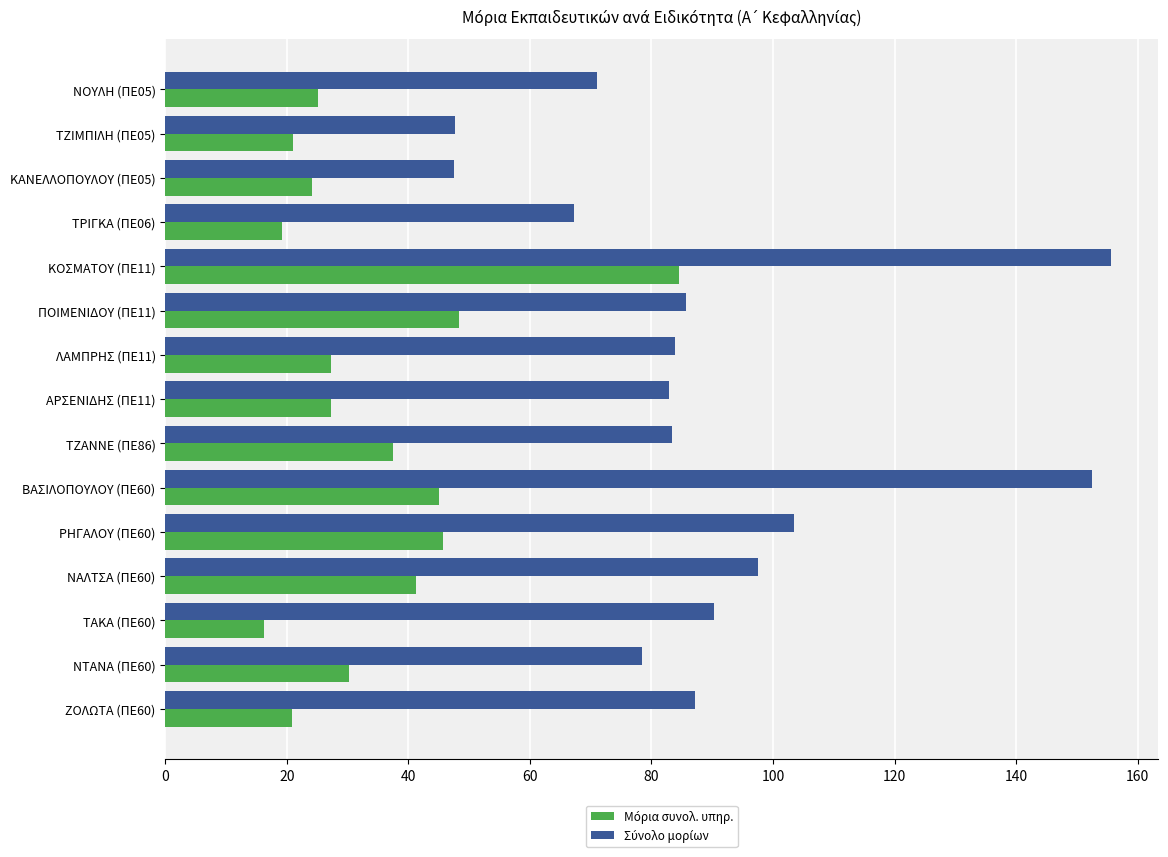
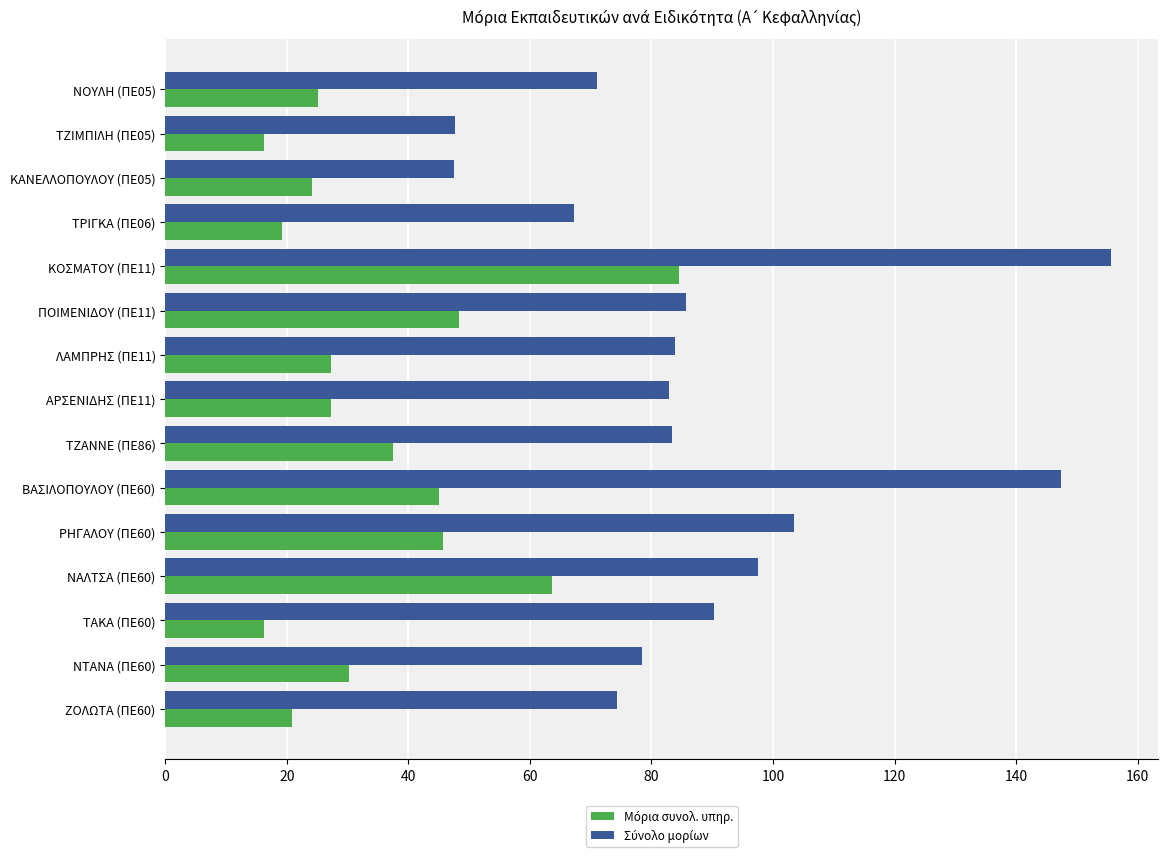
Μόρια συνολ. υπηρ., ΤΖΙΜΠΙΛΗ (ΠΕ05): 21 -> 16
Σύνολο μορίων, ΒΑΣΙΛΟΠΟΥΛΟΥ (ΠΕ60): 152 -> 147
Μόρια συνολ. υπηρ., ΝΑΛΤΣΑ (ΠΕ60): 41 -> 64
Σύνολο μορίων, ΖΟΛΩΤΑ (ΠΕ60): 87 -> 74
